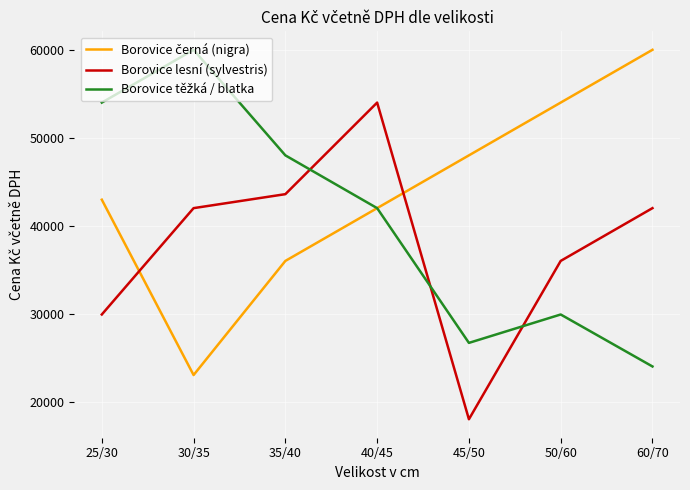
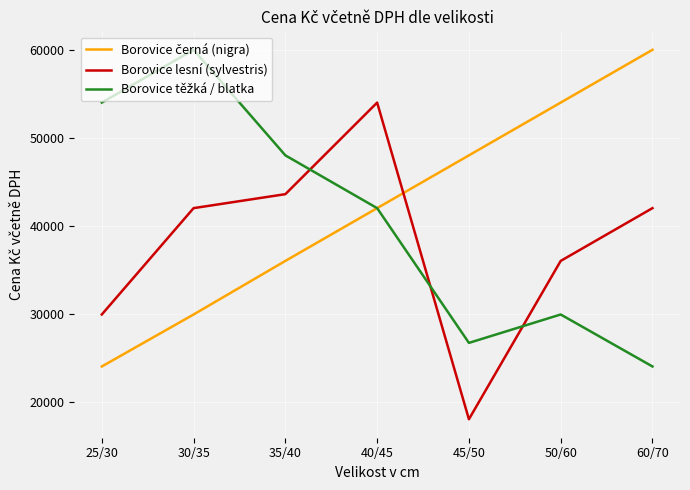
Borovice černá (nigra), 25/30: 43000 -> 24000
Borovice černá (nigra), 30/35: 23000 -> 30000
